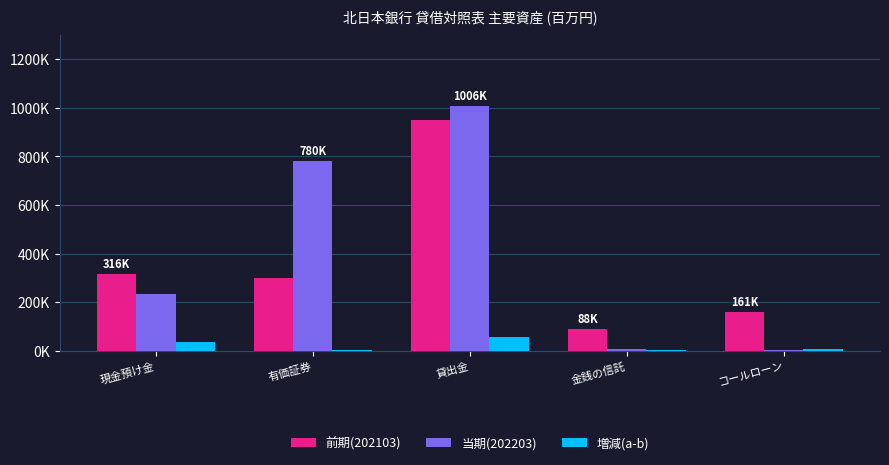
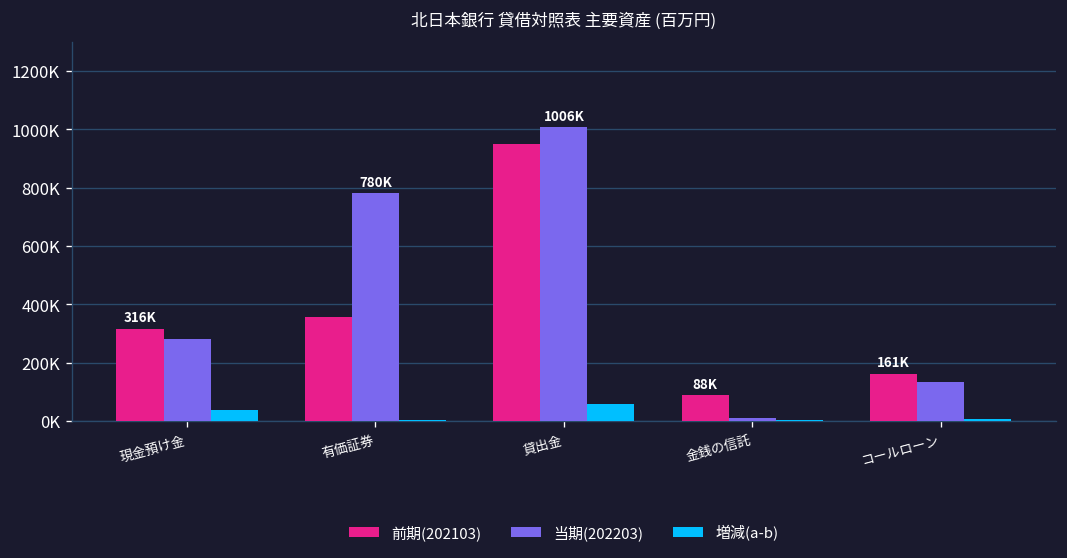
当期(202203), 現金預け金: 230000 -> 280000
前期(202103), 有価証券: 300000 -> 360000
当期(202203), コールローン: 0 -> 130000
